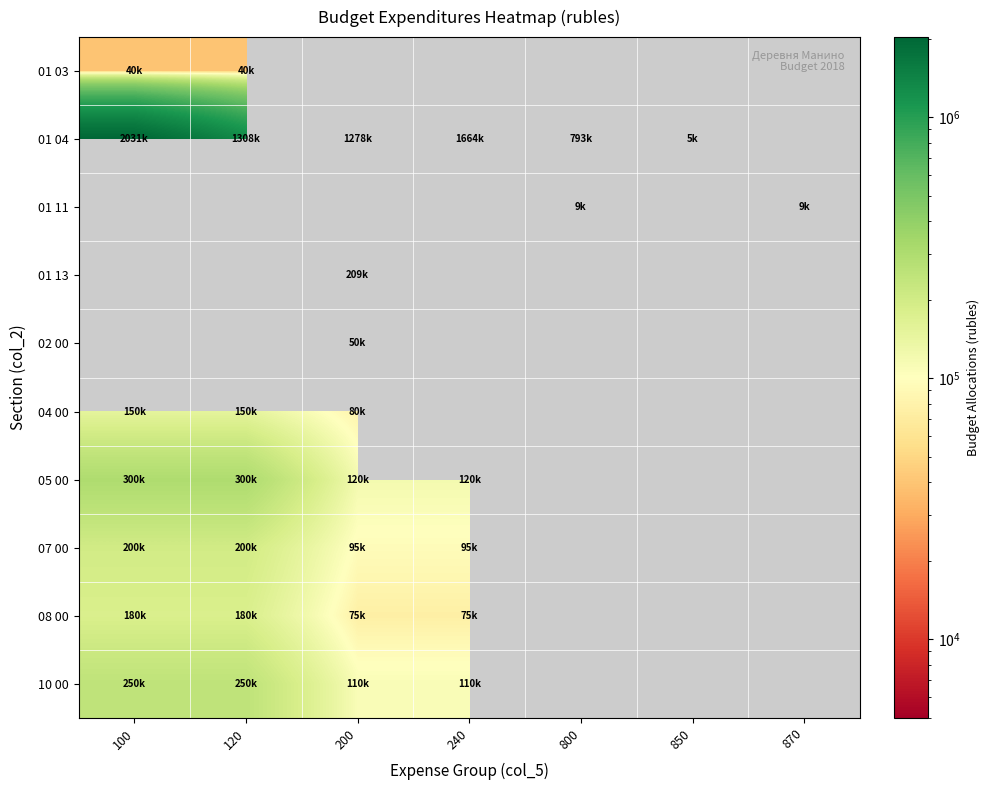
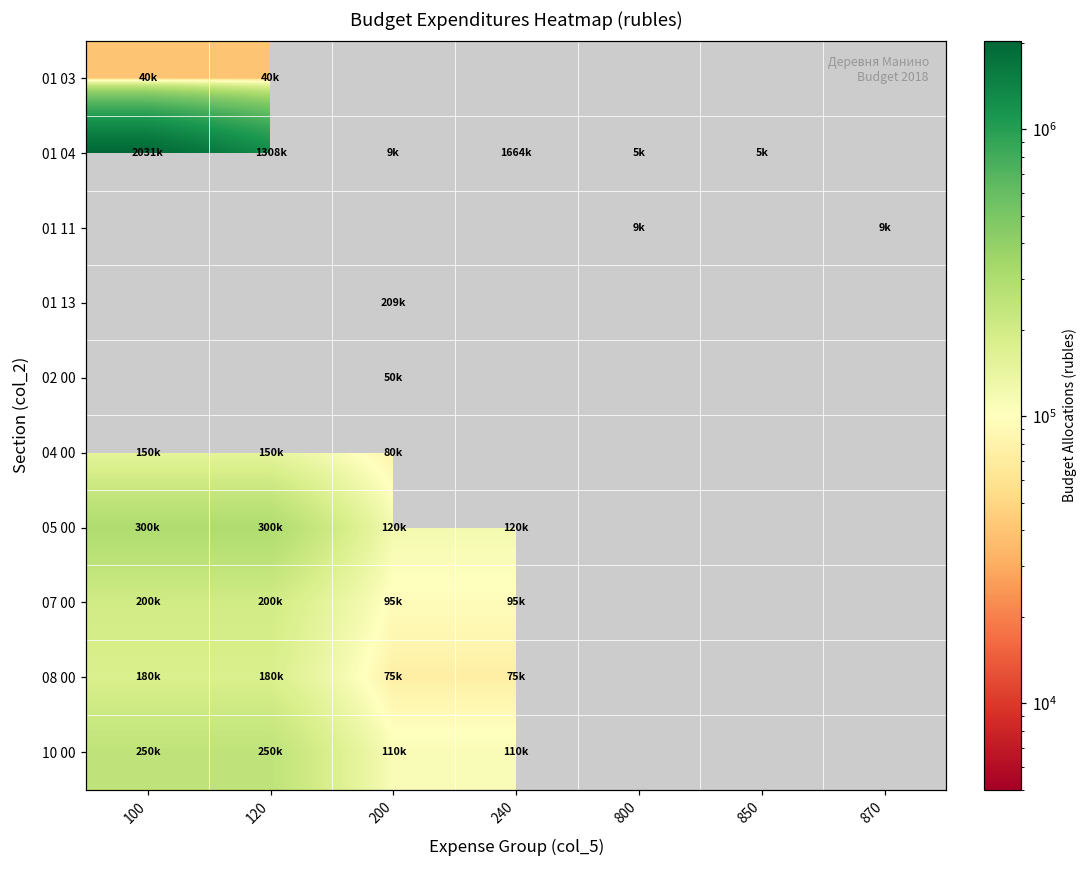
01 04, 200: 1278k -> 9k
01 04, 800: 793k -> 5k
